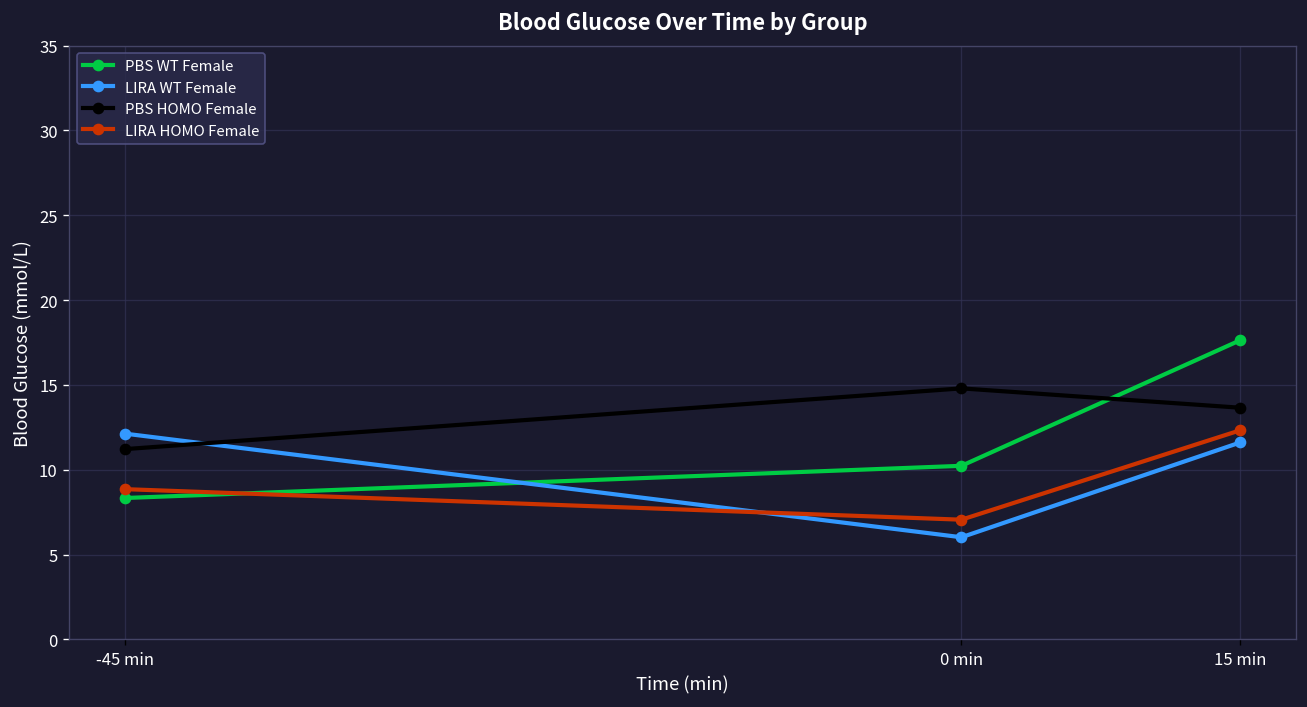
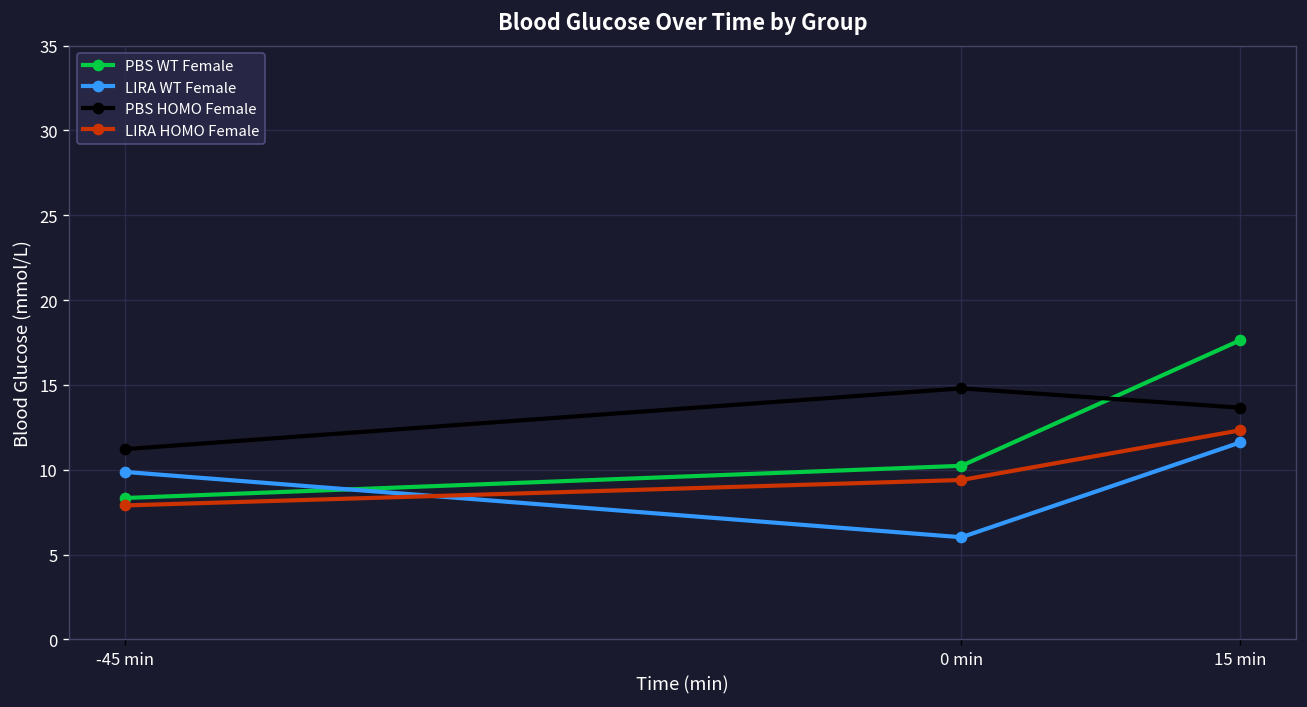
LIRA WT Female, -45 min: 12.1 -> 9.9
LIRA HOMO Female, -45 min: 8.9 -> 7.9
LIRA HOMO Female, 0 min: 7.1 -> 9.4
